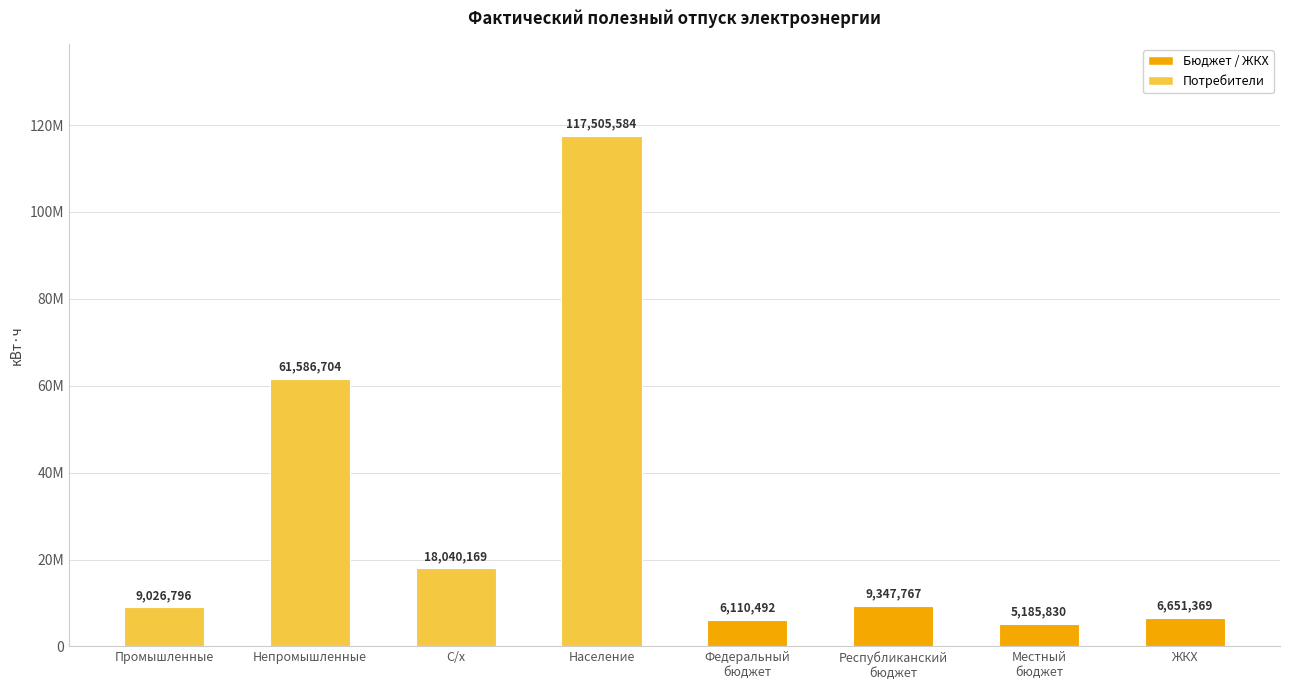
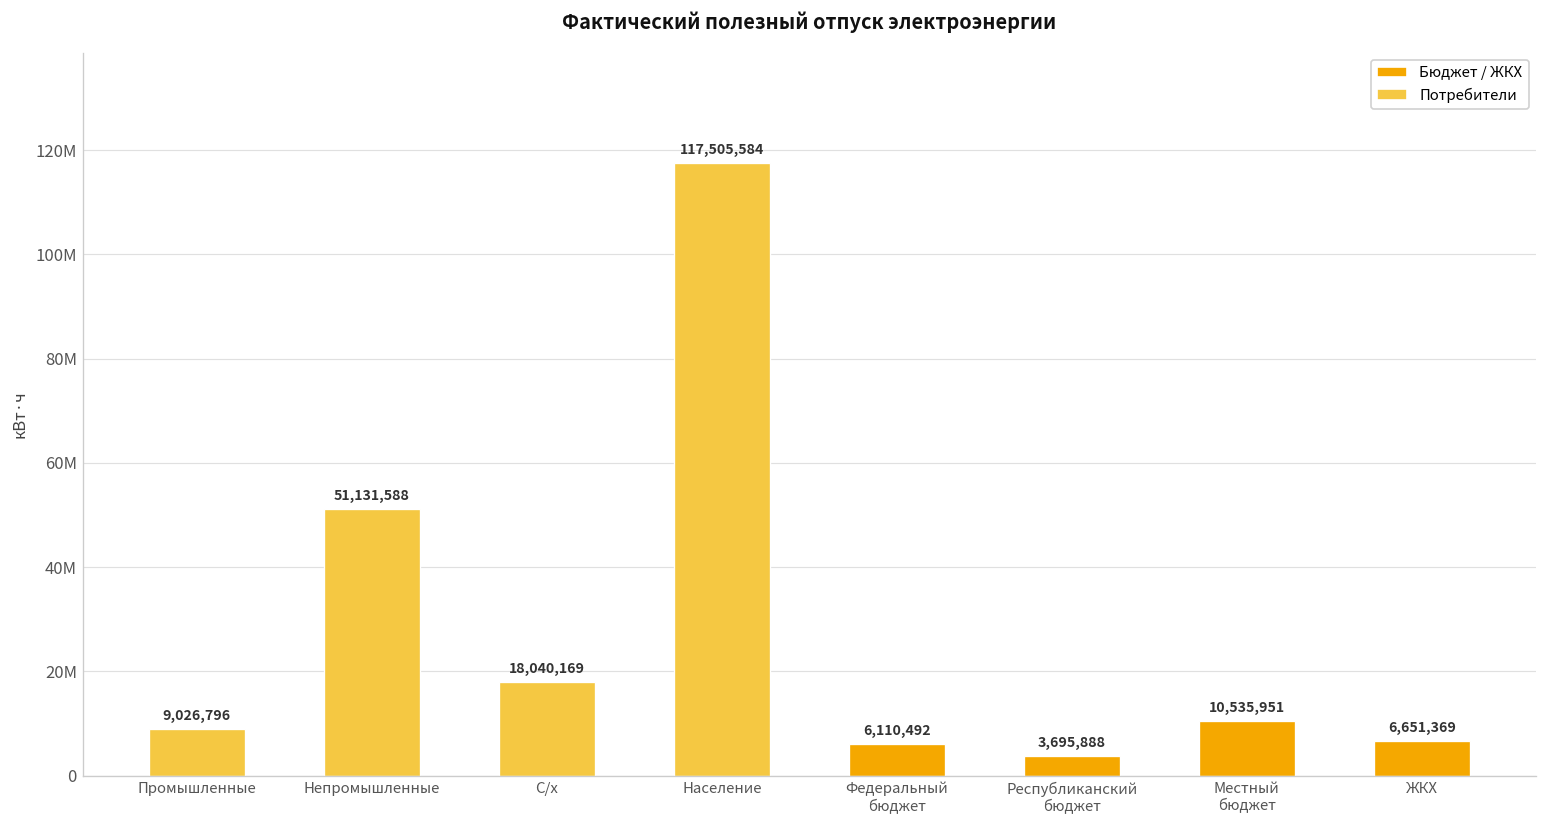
Непромышленные: 61,586,704 -> 51,131,588
Республиканский бюджет: 9,347,767 -> 3,695,888
Местный бюджет: 5,185,830 -> 10,535,951
